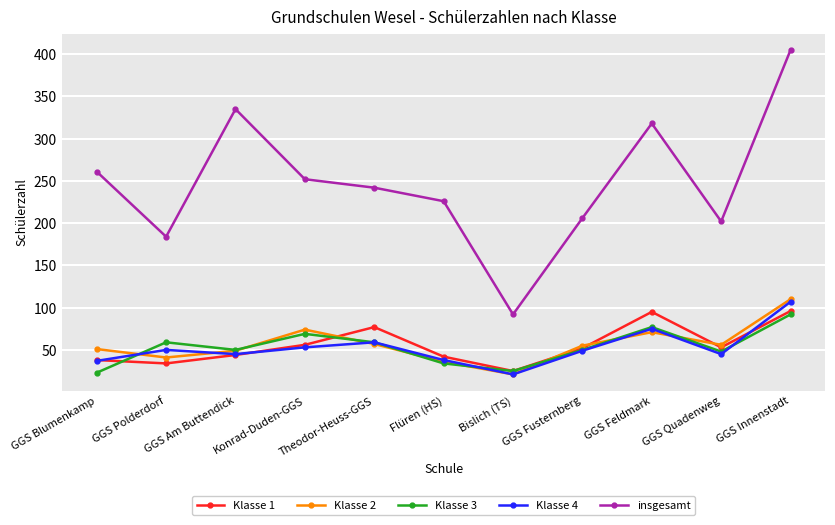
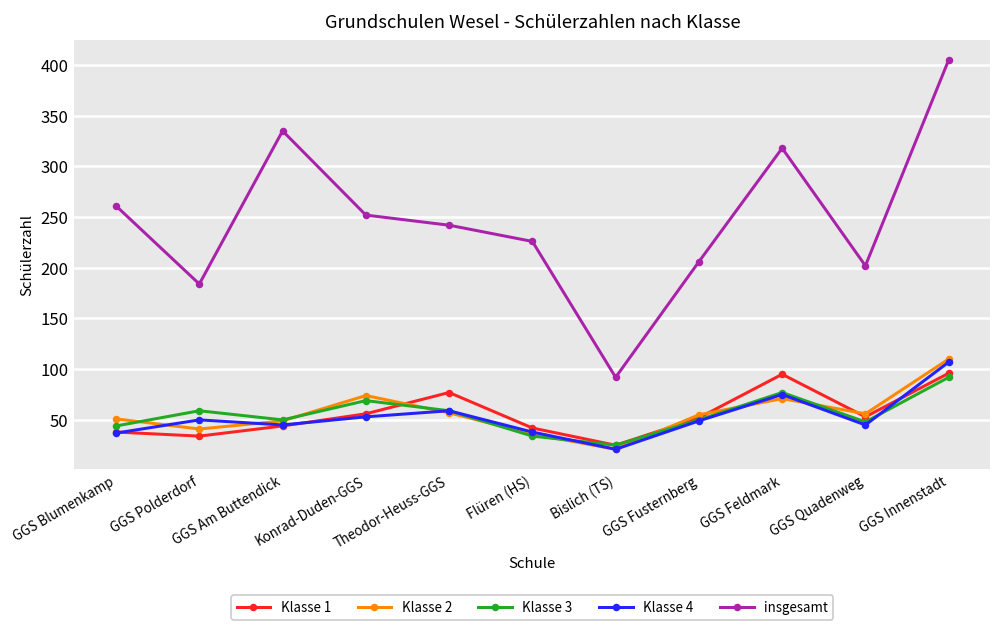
Klasse 3, GGS Blumenkamp: 20 -> 40
